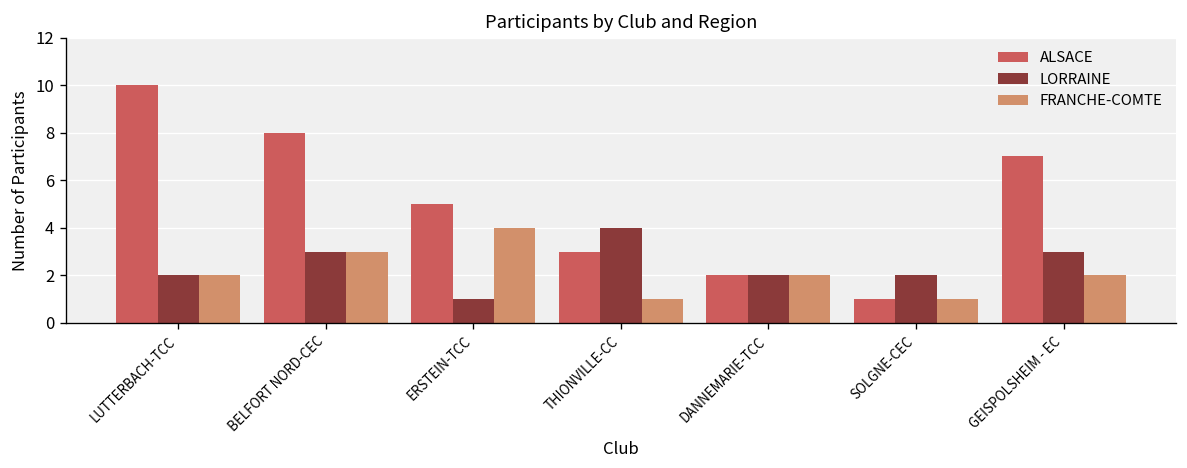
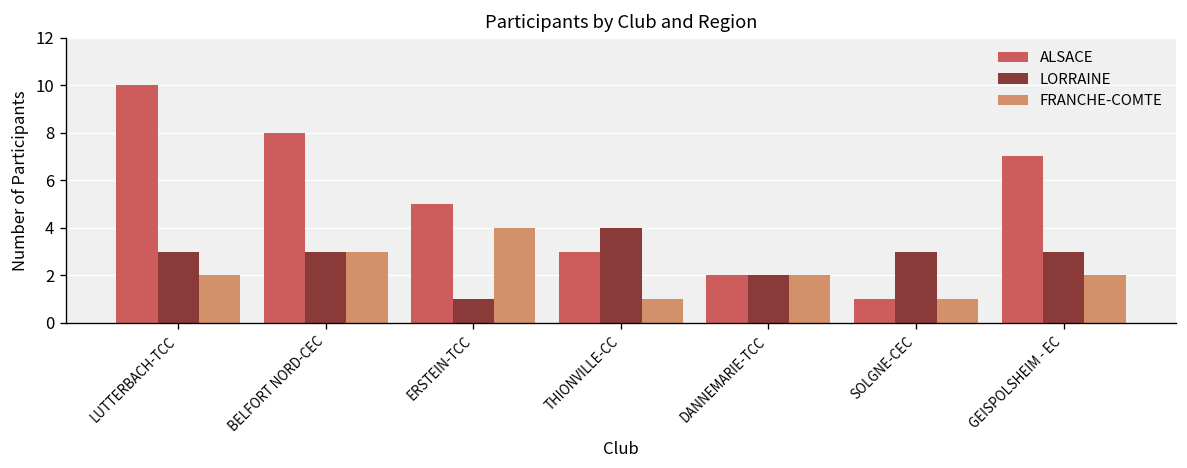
LORRAINE, LUTTERBACH-TCC: 2 -> 3
LORRAINE, SOLGNE-CEC: 2 -> 3
